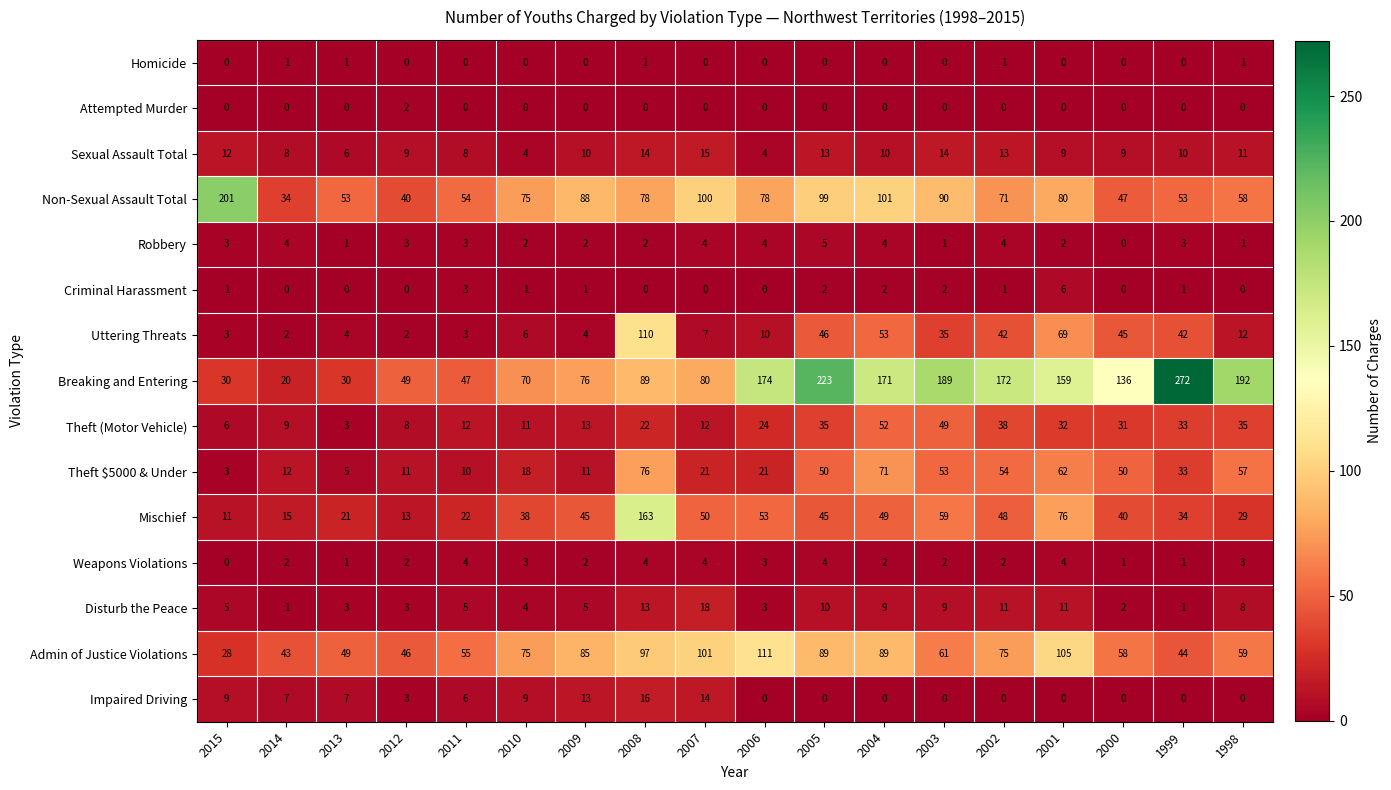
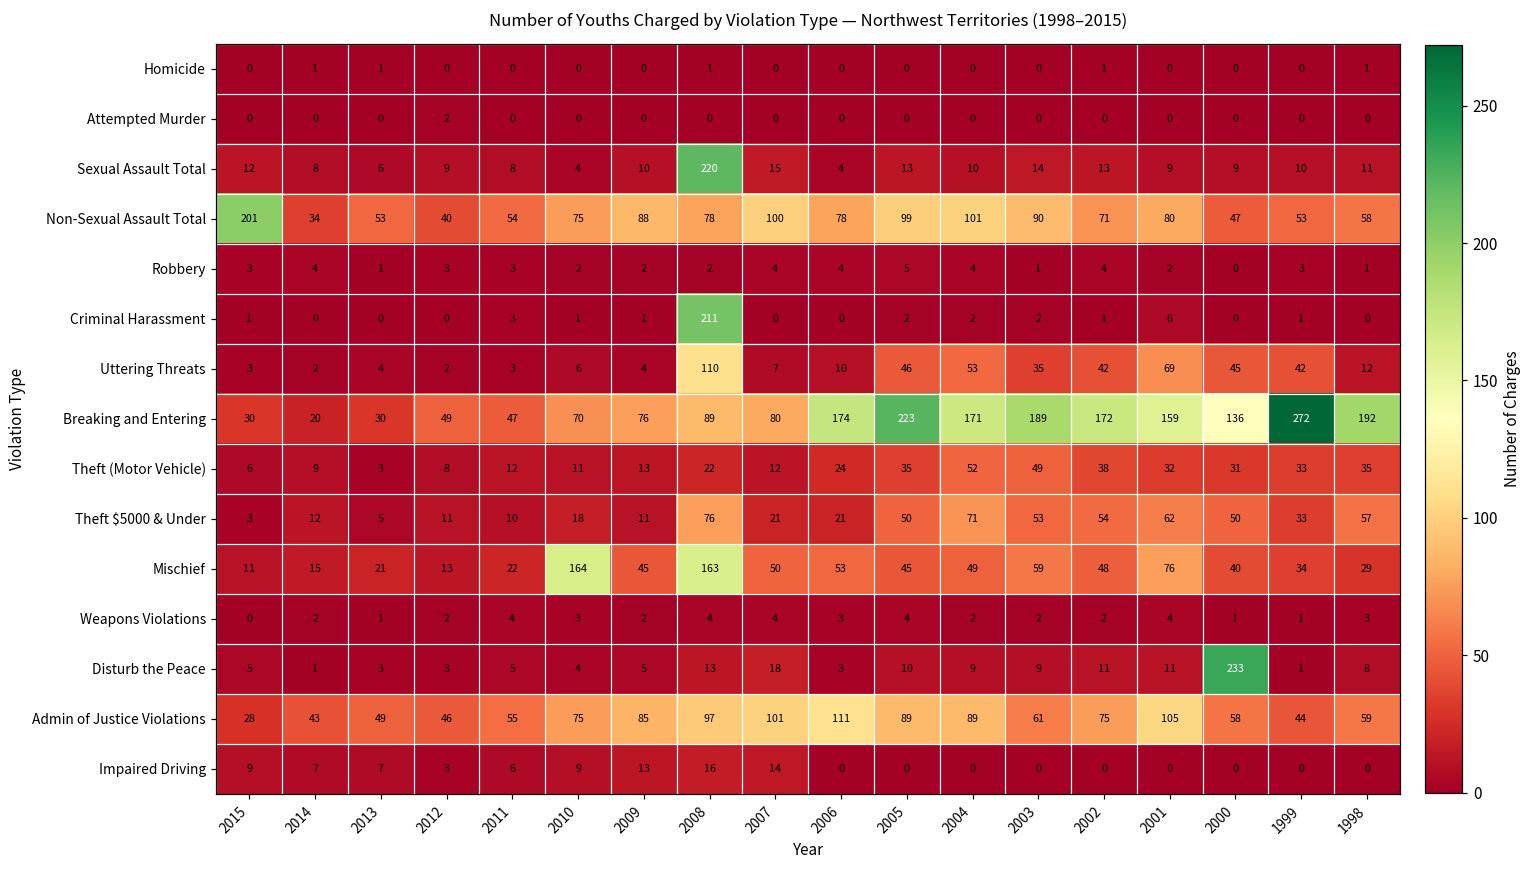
Sexual Assault Total, 2008: 14 -> 220
Criminal Harassment, 2008: 0 -> 211
Mischief, 2010: 38 -> 164
Disturb the Peace, 2000: 2 -> 233
